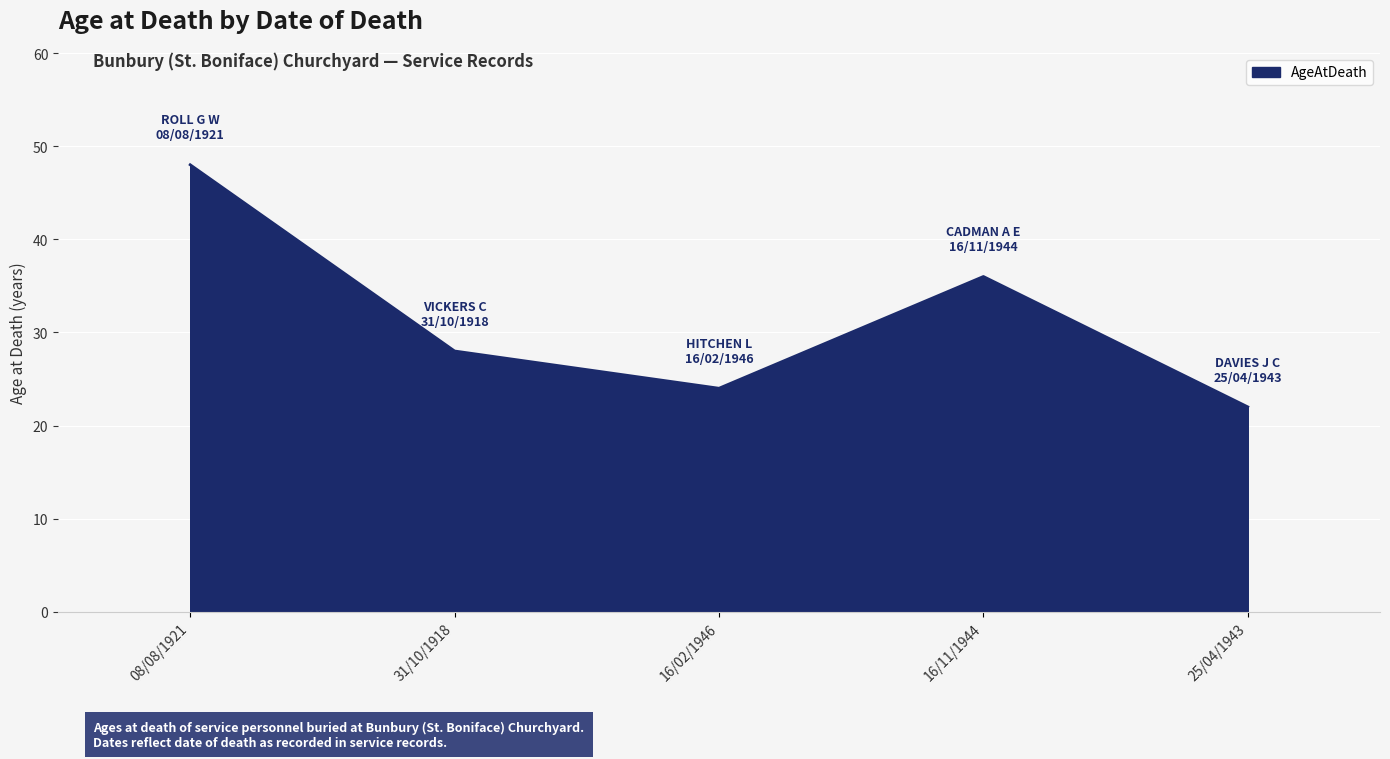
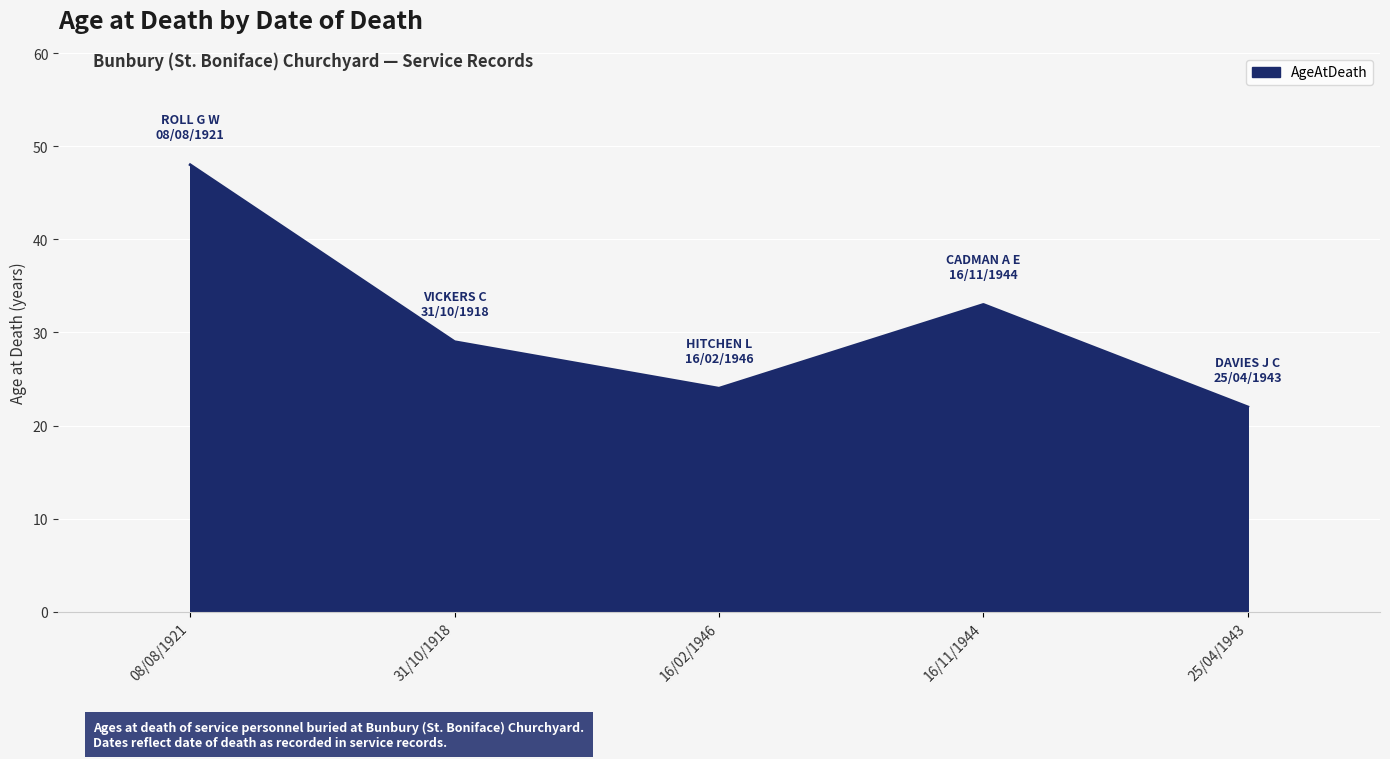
31/10/1918: 28 -> 29
16/11/1944: 36 -> 33
